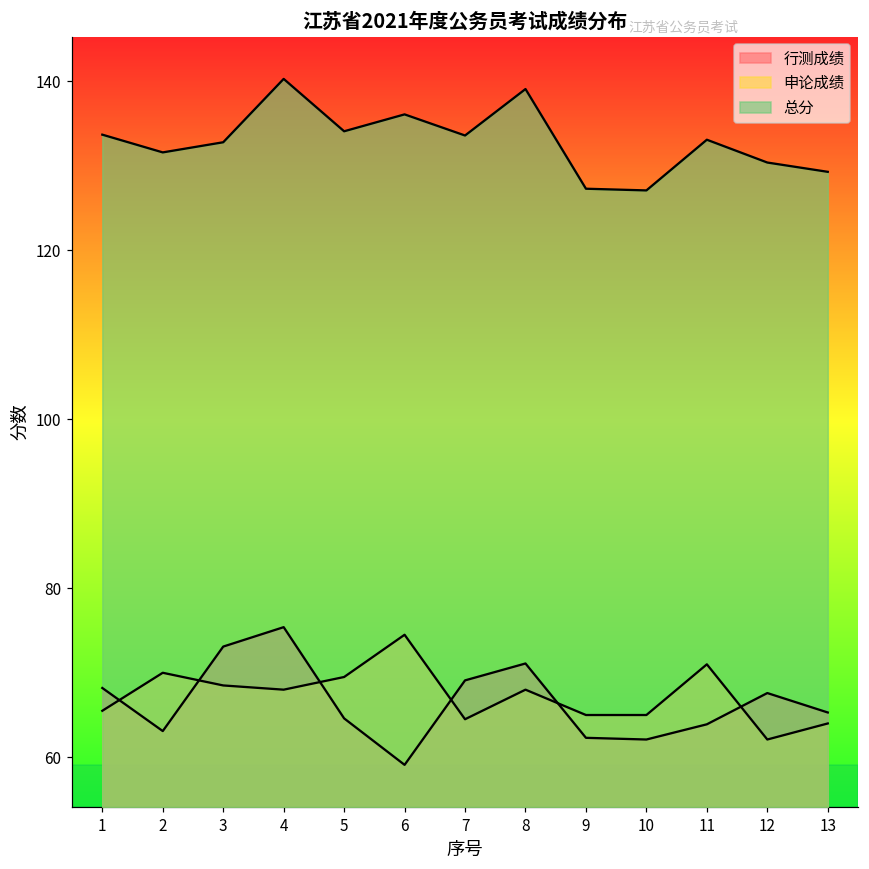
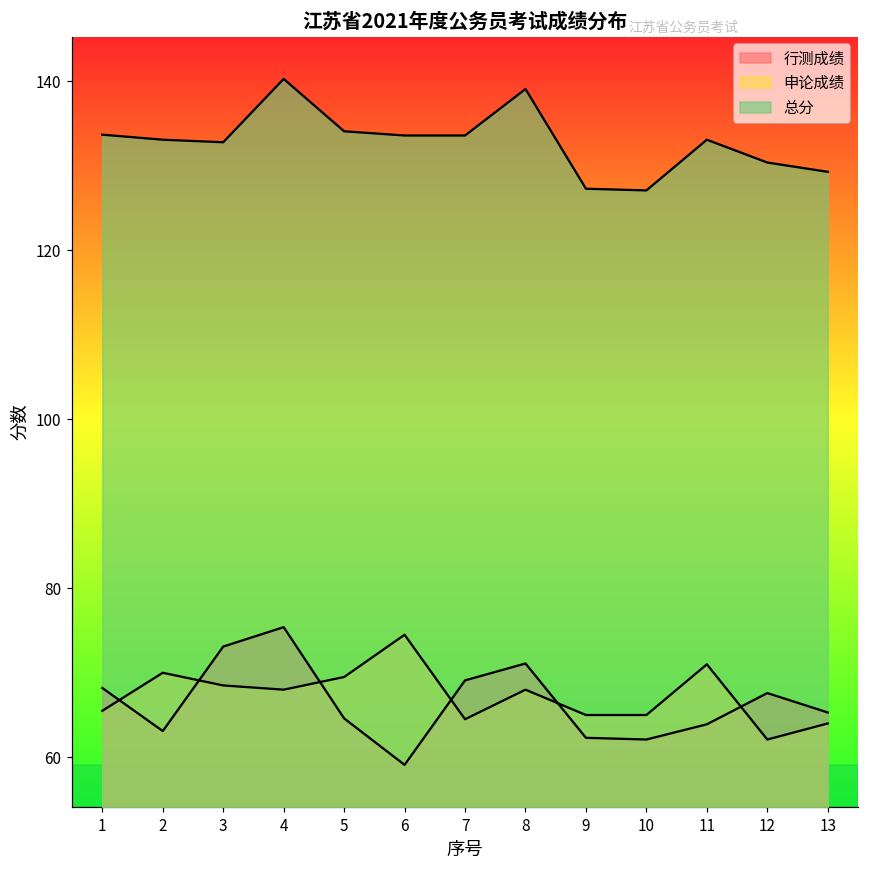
总分, 2: 132 -> 133
总分, 6: 136 -> 134
